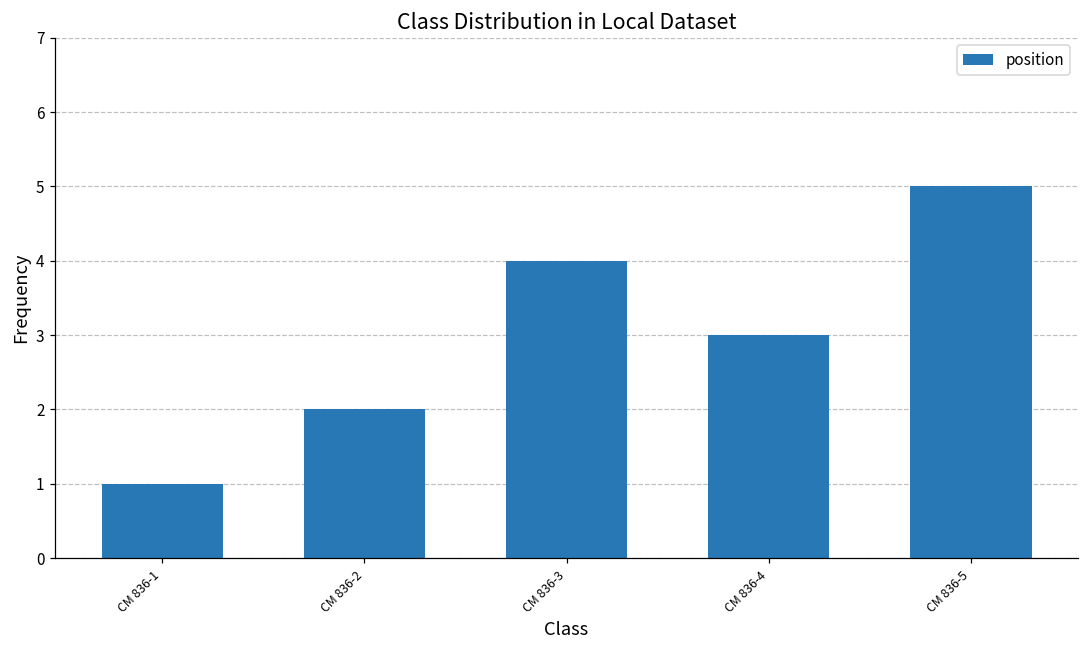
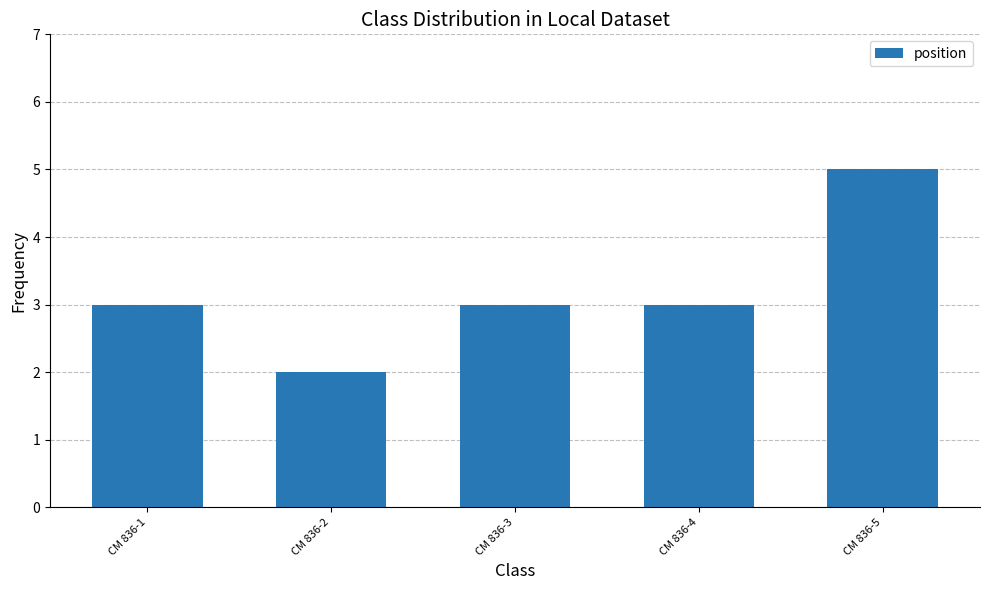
CM 836-1: 1 -> 3
CM 836-3: 4 -> 3
